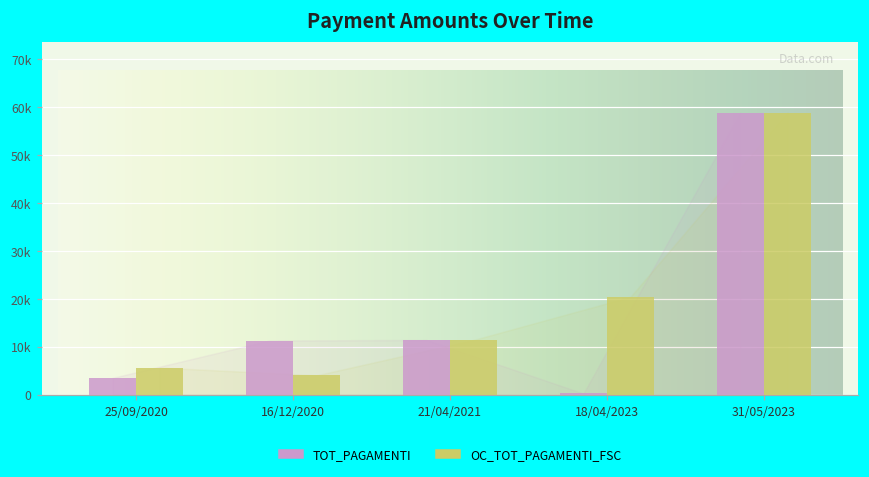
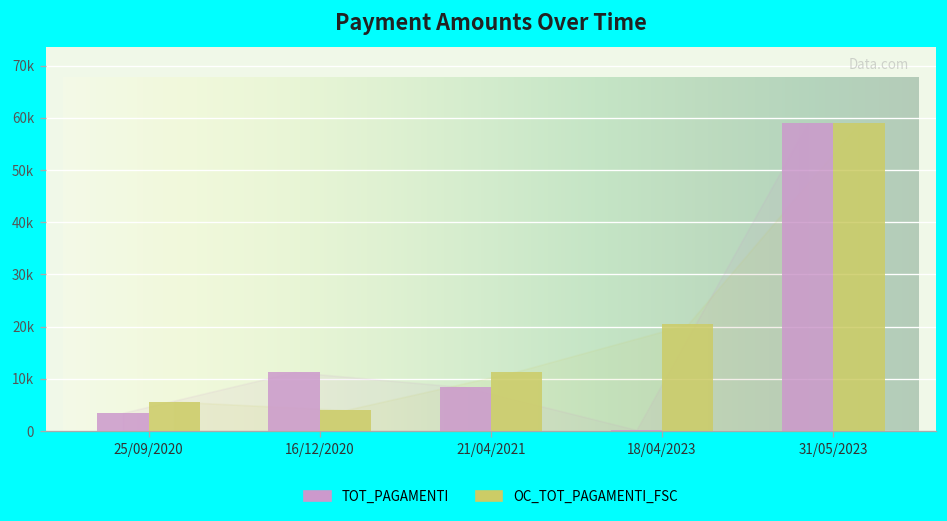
TOT_PAGAMENTI, 21/04/2021: 11000 -> 8000
